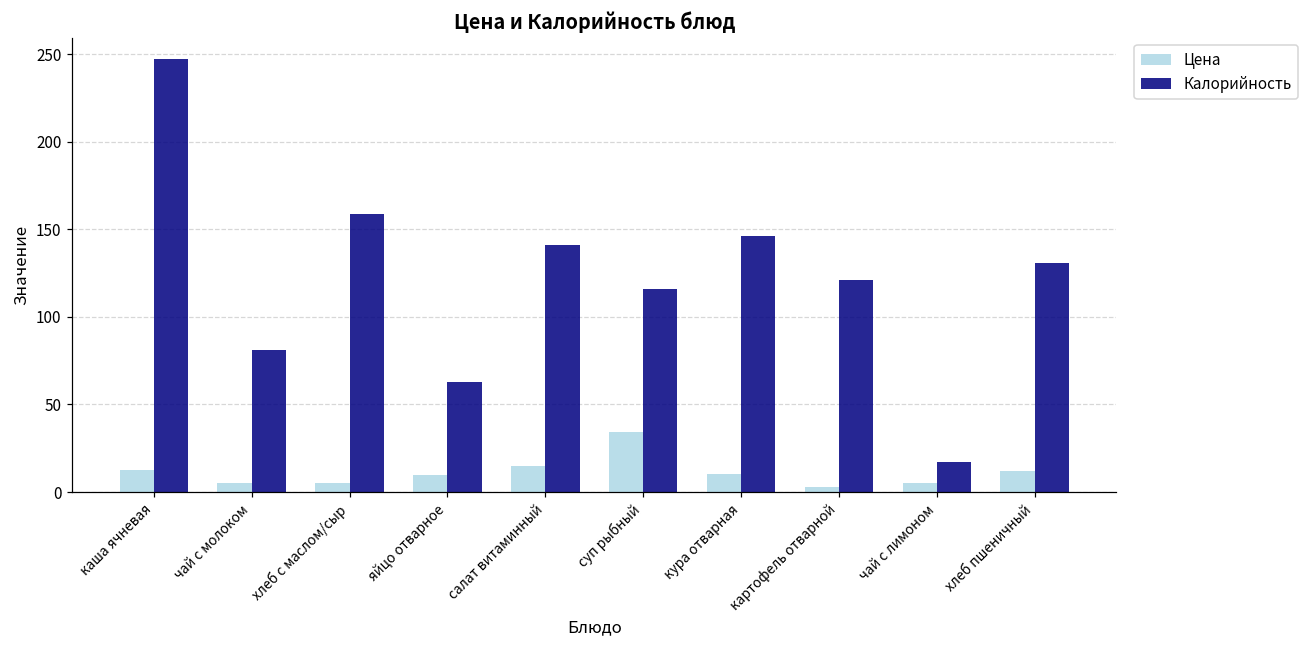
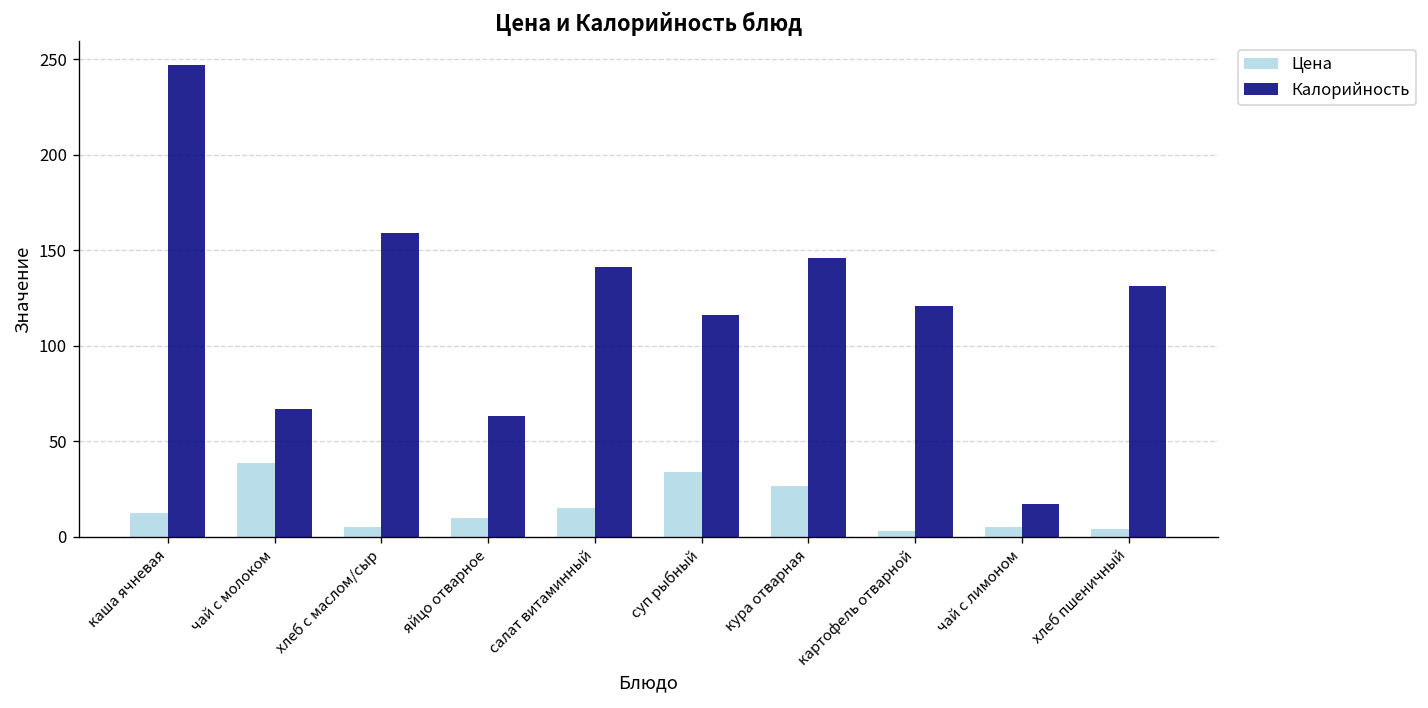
Цена, чай с молоком: 5 -> 39
Калорийность, чай с молоком: 81 -> 67
Цена, кура отварная: 10 -> 27
Цена, хлеб пшеничный: 12 -> 4
